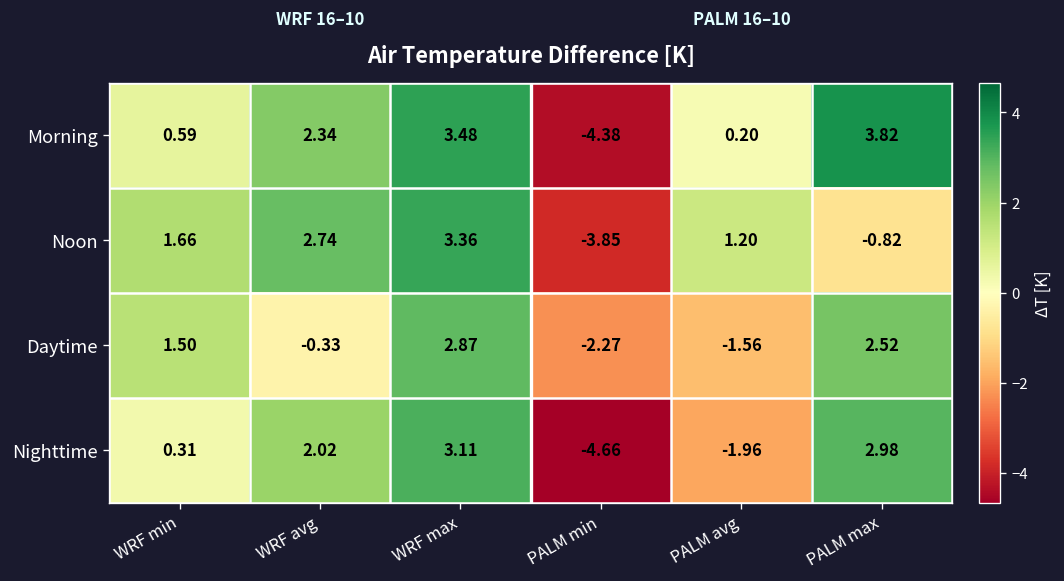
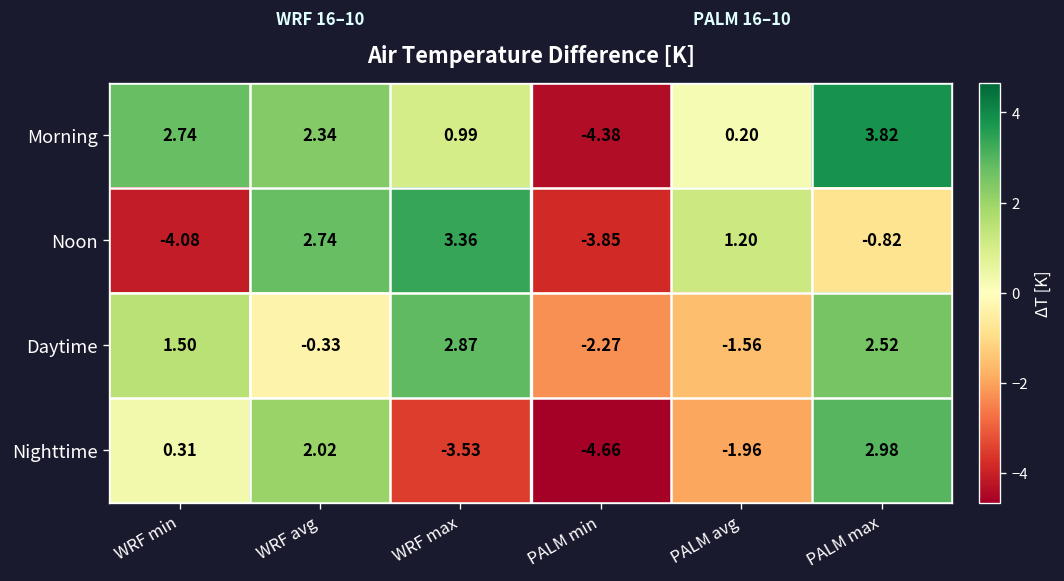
Morning, WRF min: 0.59 -> 2.74
Morning, WRF max: 3.48 -> 0.99
Noon, WRF min: 1.66 -> -4.08
Nighttime, WRF max: 3.11 -> -3.53
